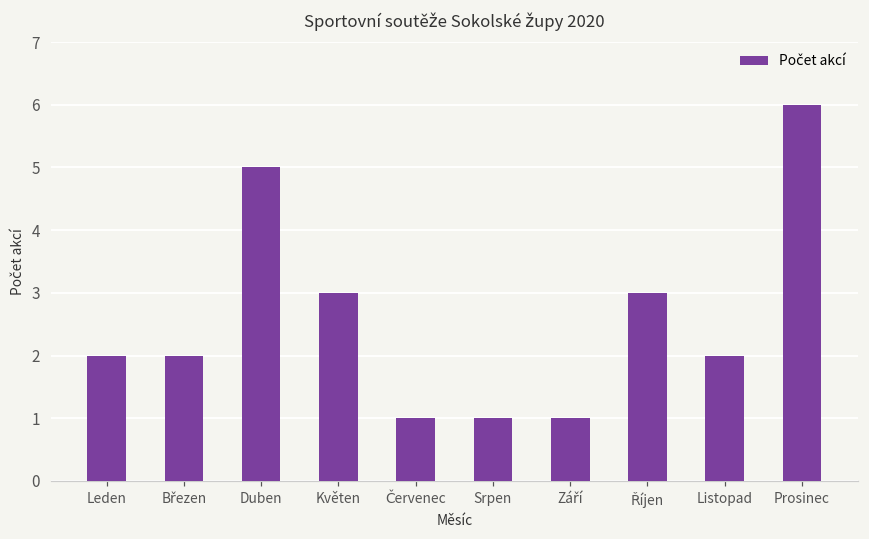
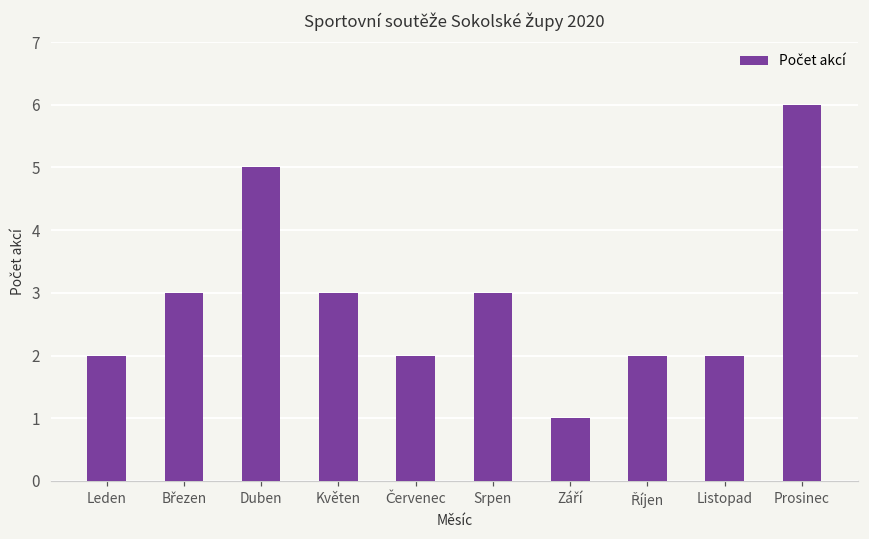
Březen: 2 -> 3
Červenec: 1 -> 2
Srpen: 1 -> 3
Říjen: 3 -> 2
